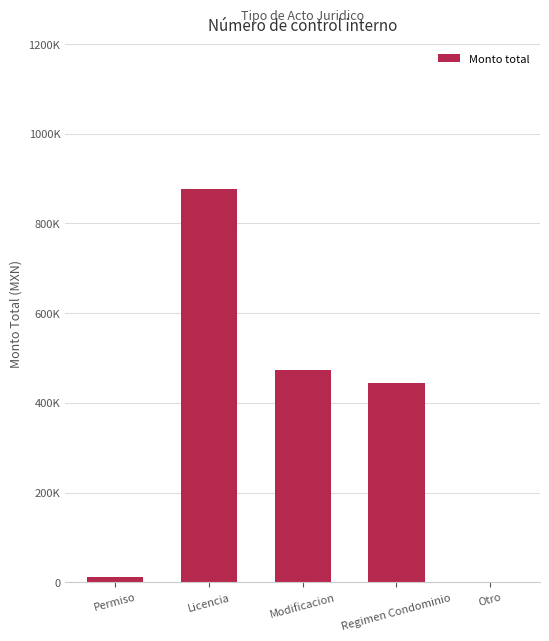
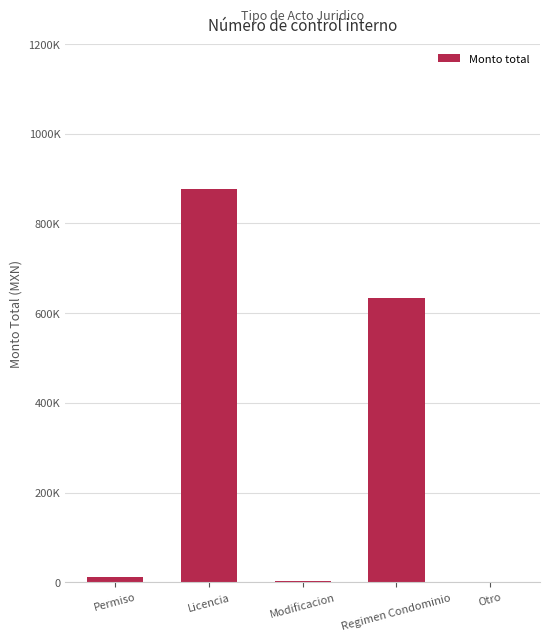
Modificacion: 470000 -> 0
Regimen Condominio: 440000 -> 630000
